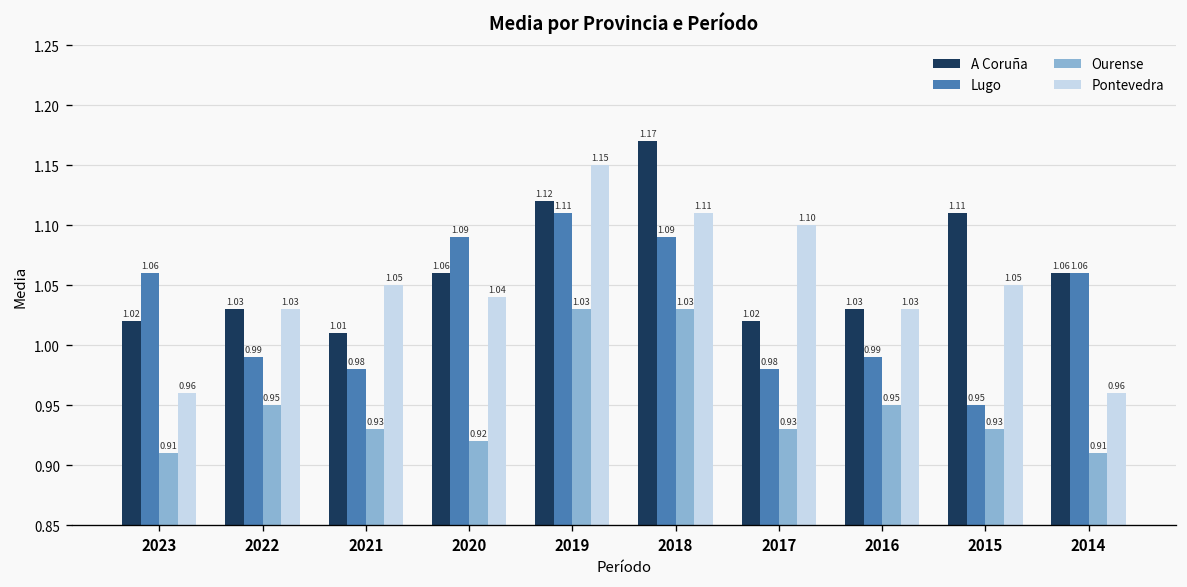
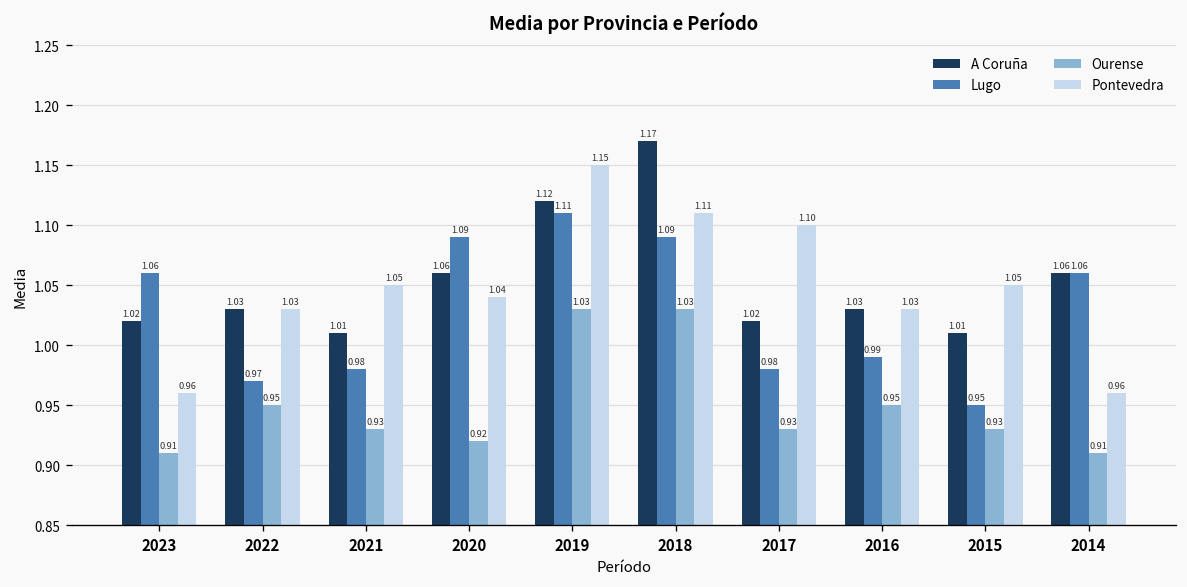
Lugo, 2022: 0.99 -> 0.97
A Coruña, 2015: 1.11 -> 1.01
